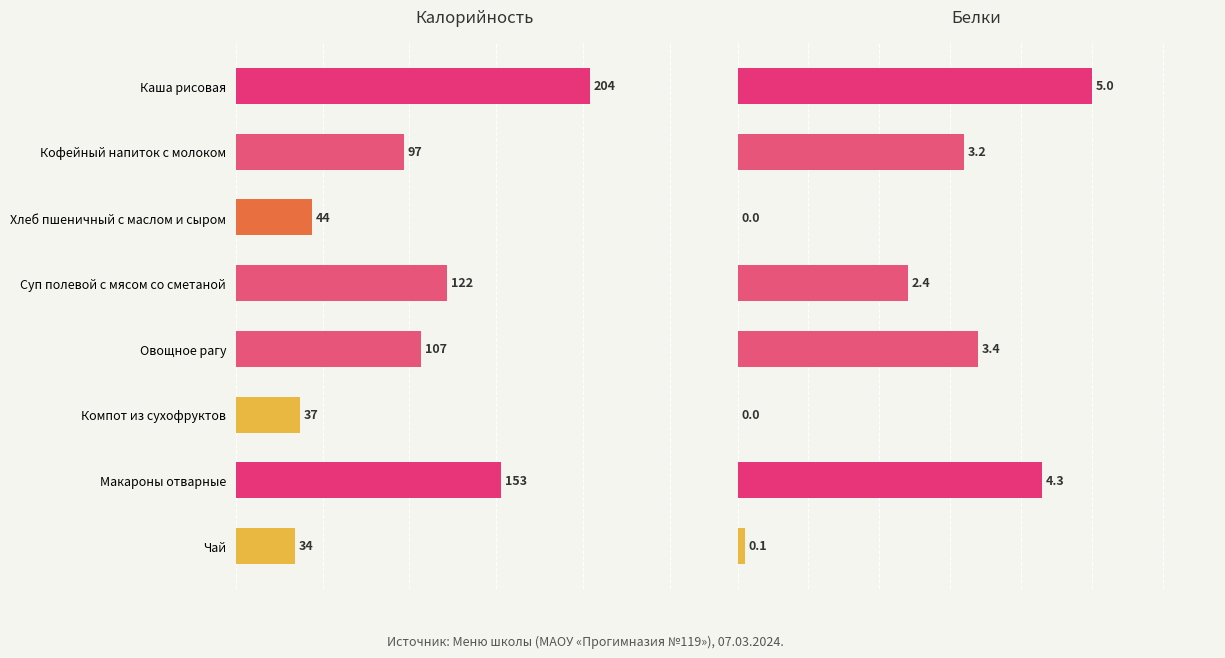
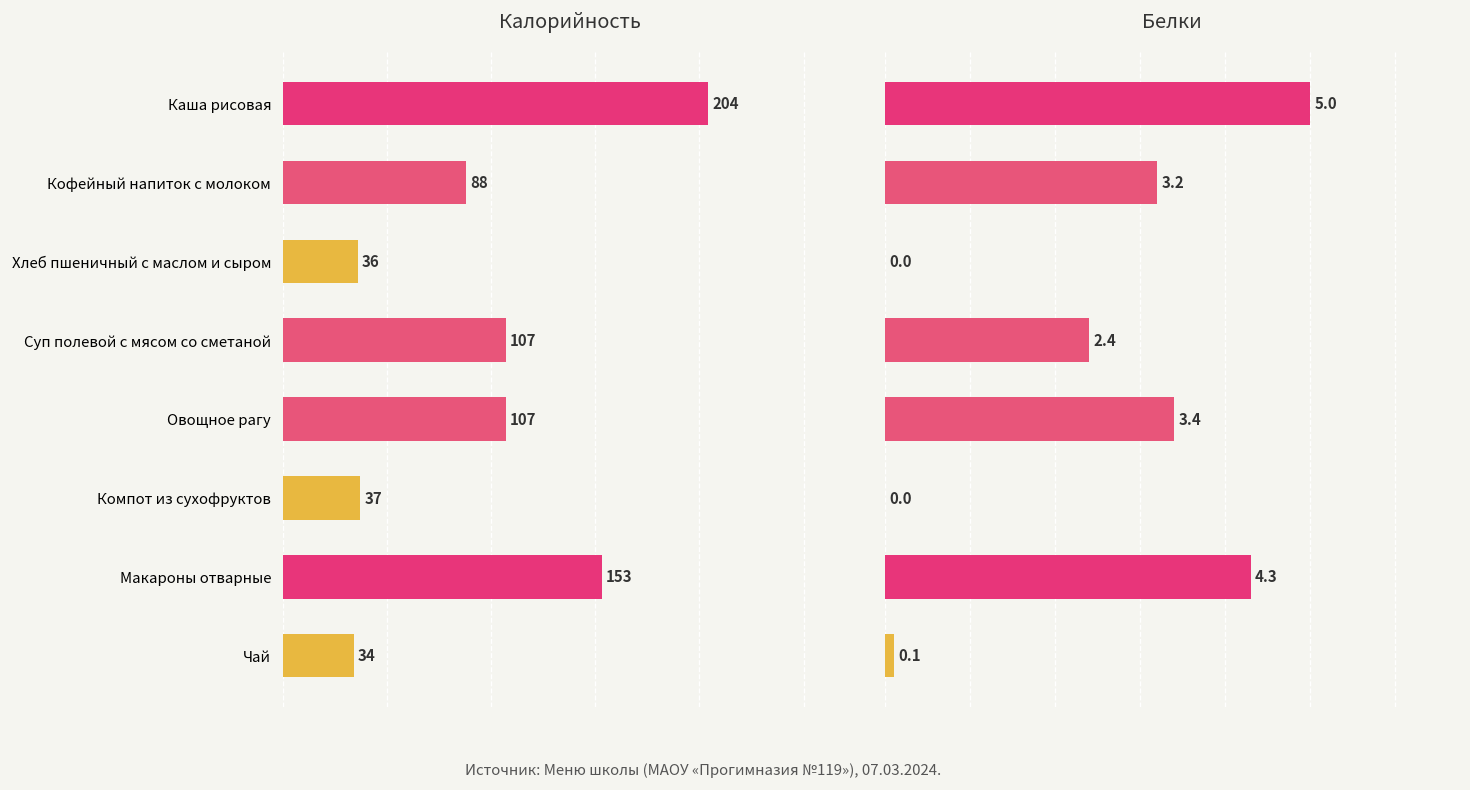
Калорийность, Кофейный напиток с молоком: 97 -> 88
Калорийность, Хлеб пшеничный с маслом и сыром: 44 -> 36
Калорийность, Суп полевой с мясом со сметаной: 122 -> 107
